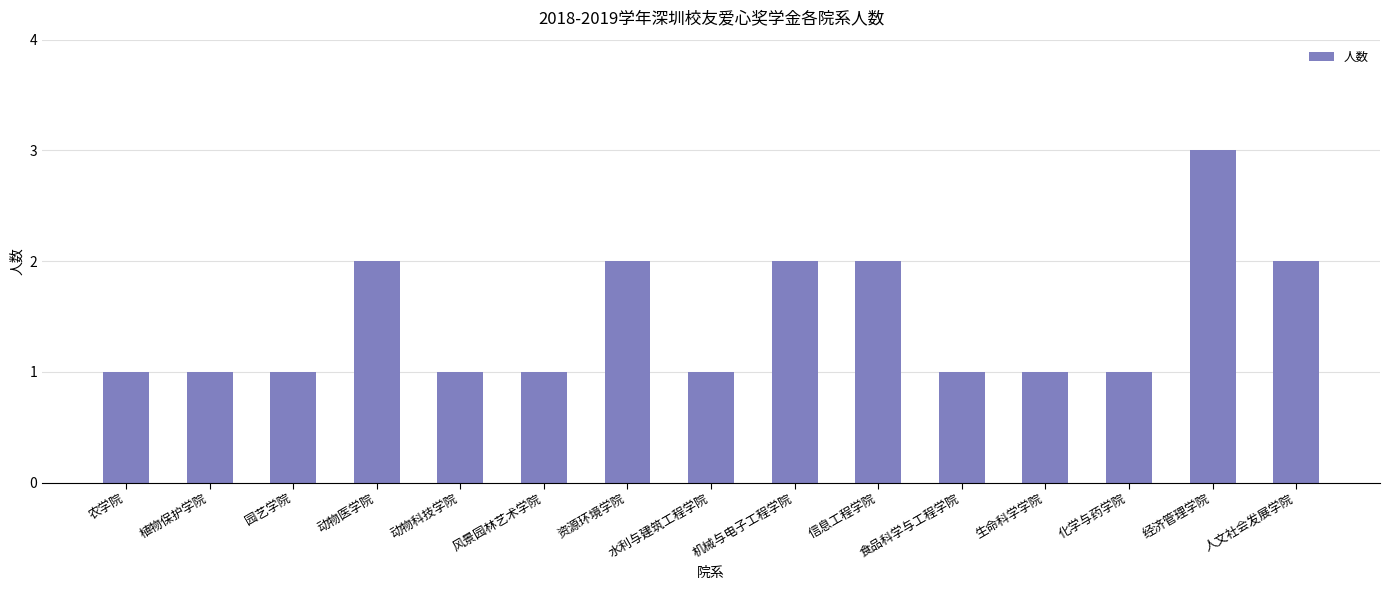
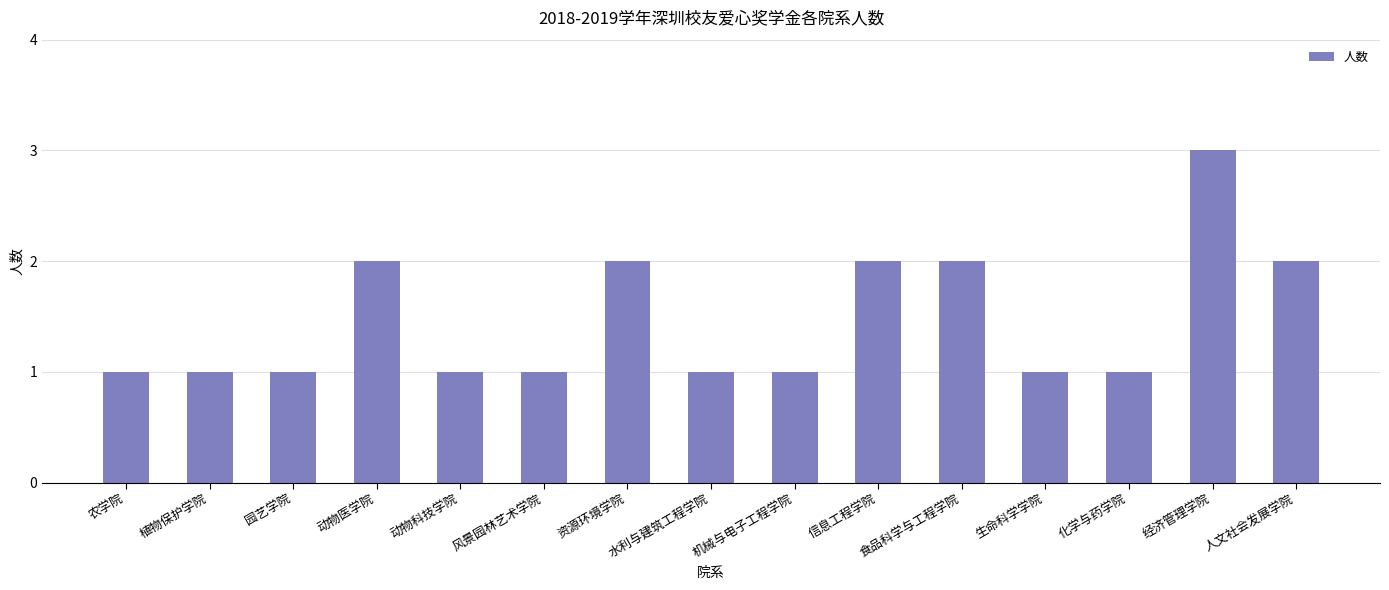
机械与电子工程学院: 2 -> 1
食品科学与工程学院: 1 -> 2
